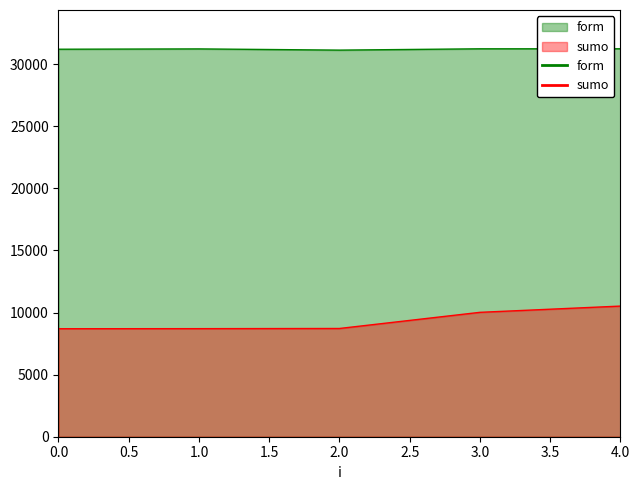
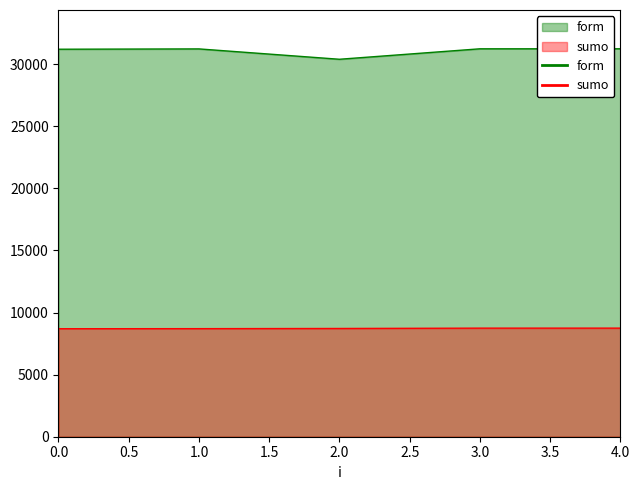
form, 2.0: 31100 -> 30400
sumo, 3.0: 10000 -> 8700
sumo, 4.0: 10500 -> 8700
